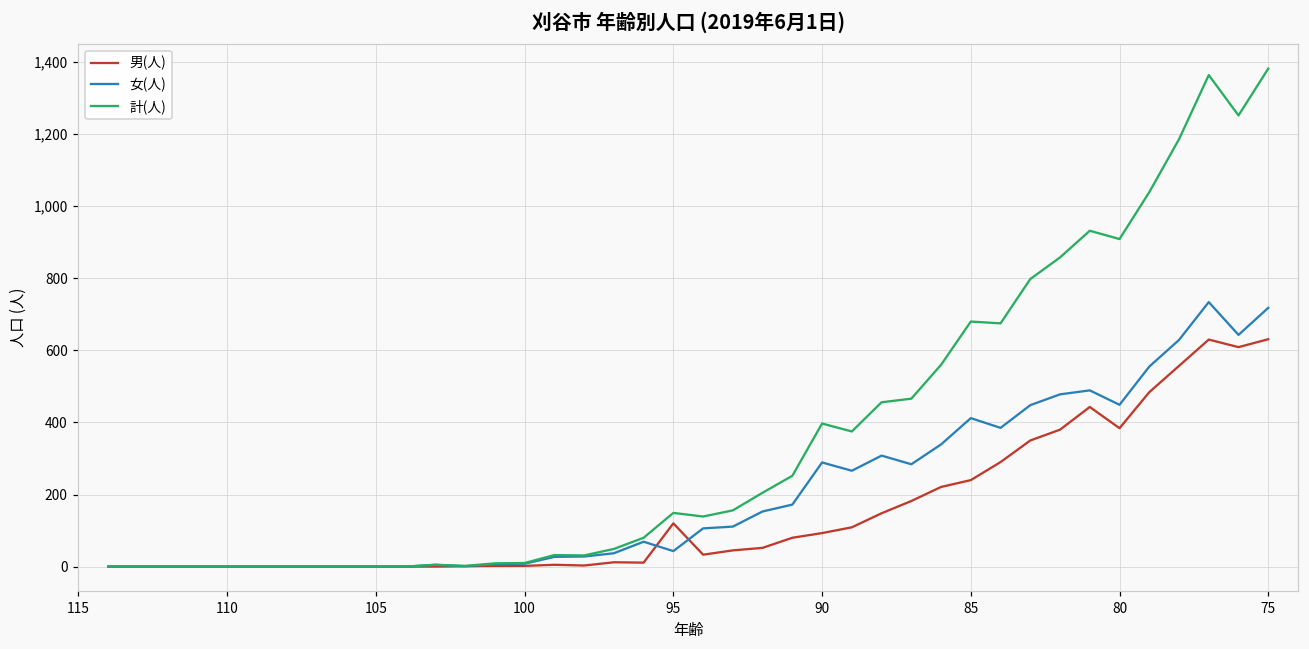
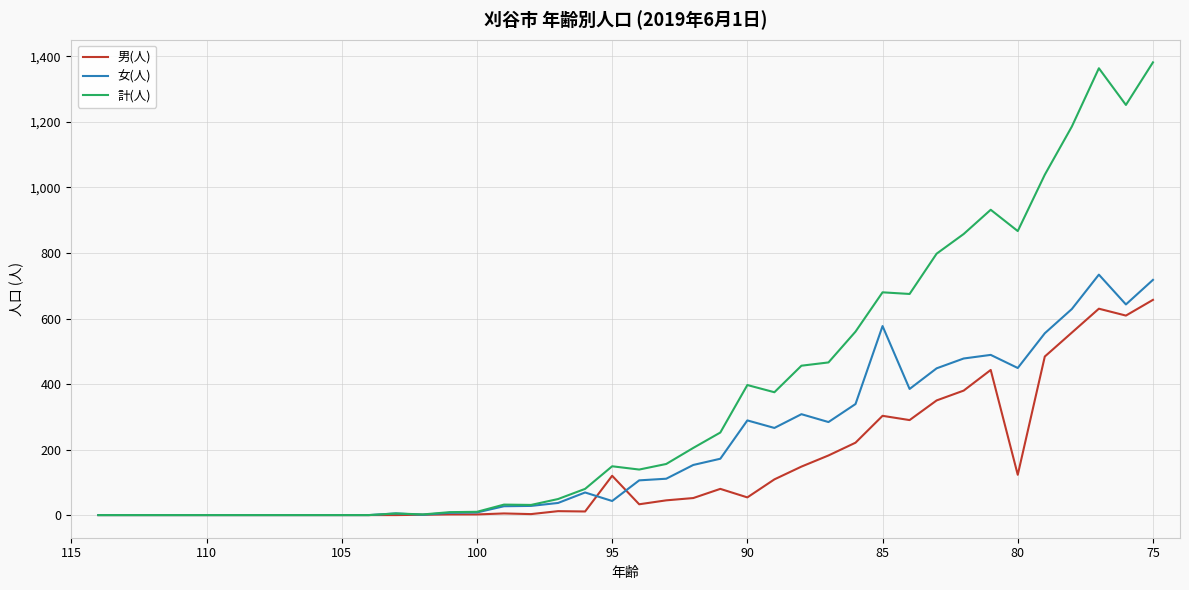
男(人), 90: 90 -> 50
男(人), 85: 240 -> 300
女(人), 85: 410 -> 580
男(人), 80: 380 -> 120
計(人), 80: 910 -> 870
男(人), 75: 630 -> 660
